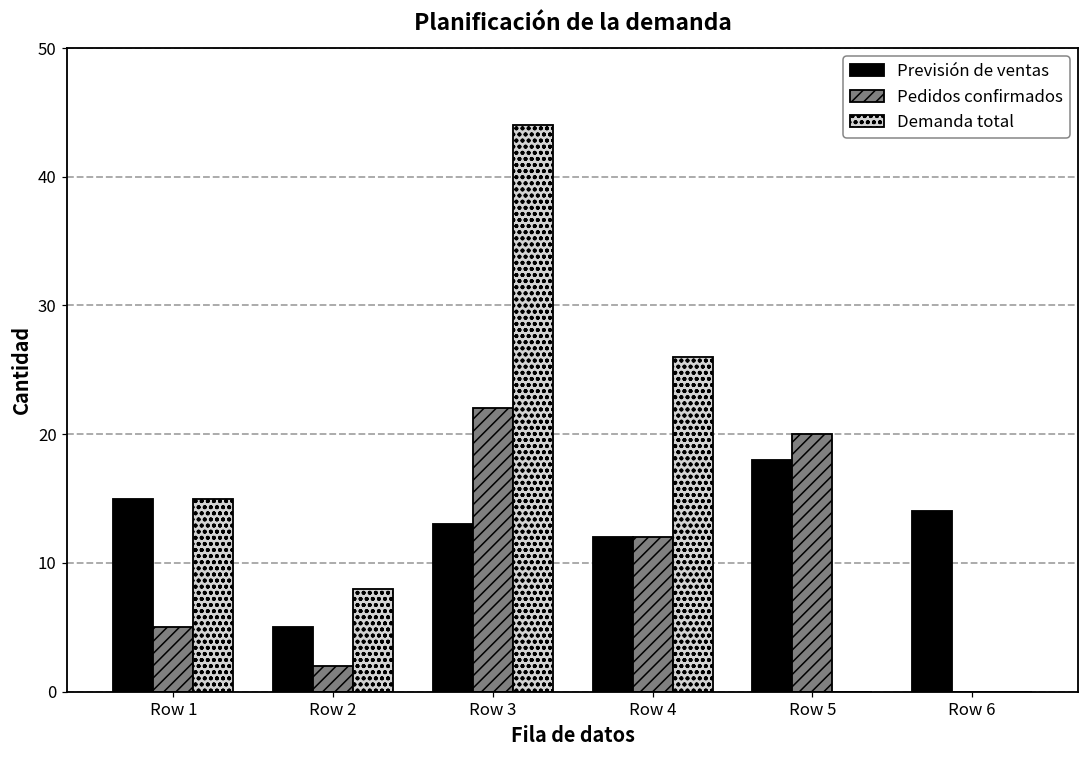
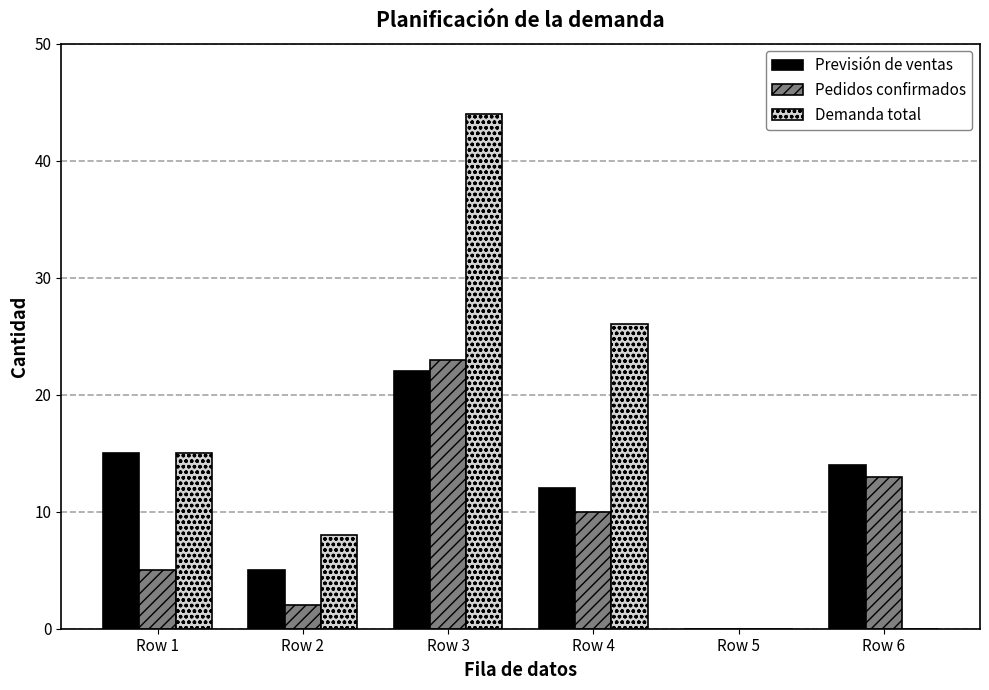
Previsión de ventas, Row 3: 13 -> 22
Pedidos confirmados, Row 3: 22 -> 23
Pedidos confirmados, Row 4: 12 -> 10
Previsión de ventas, Row 5: 18 -> 0
Pedidos confirmados, Row 5: 20 -> 0
Pedidos confirmados, Row 6: 0 -> 13
